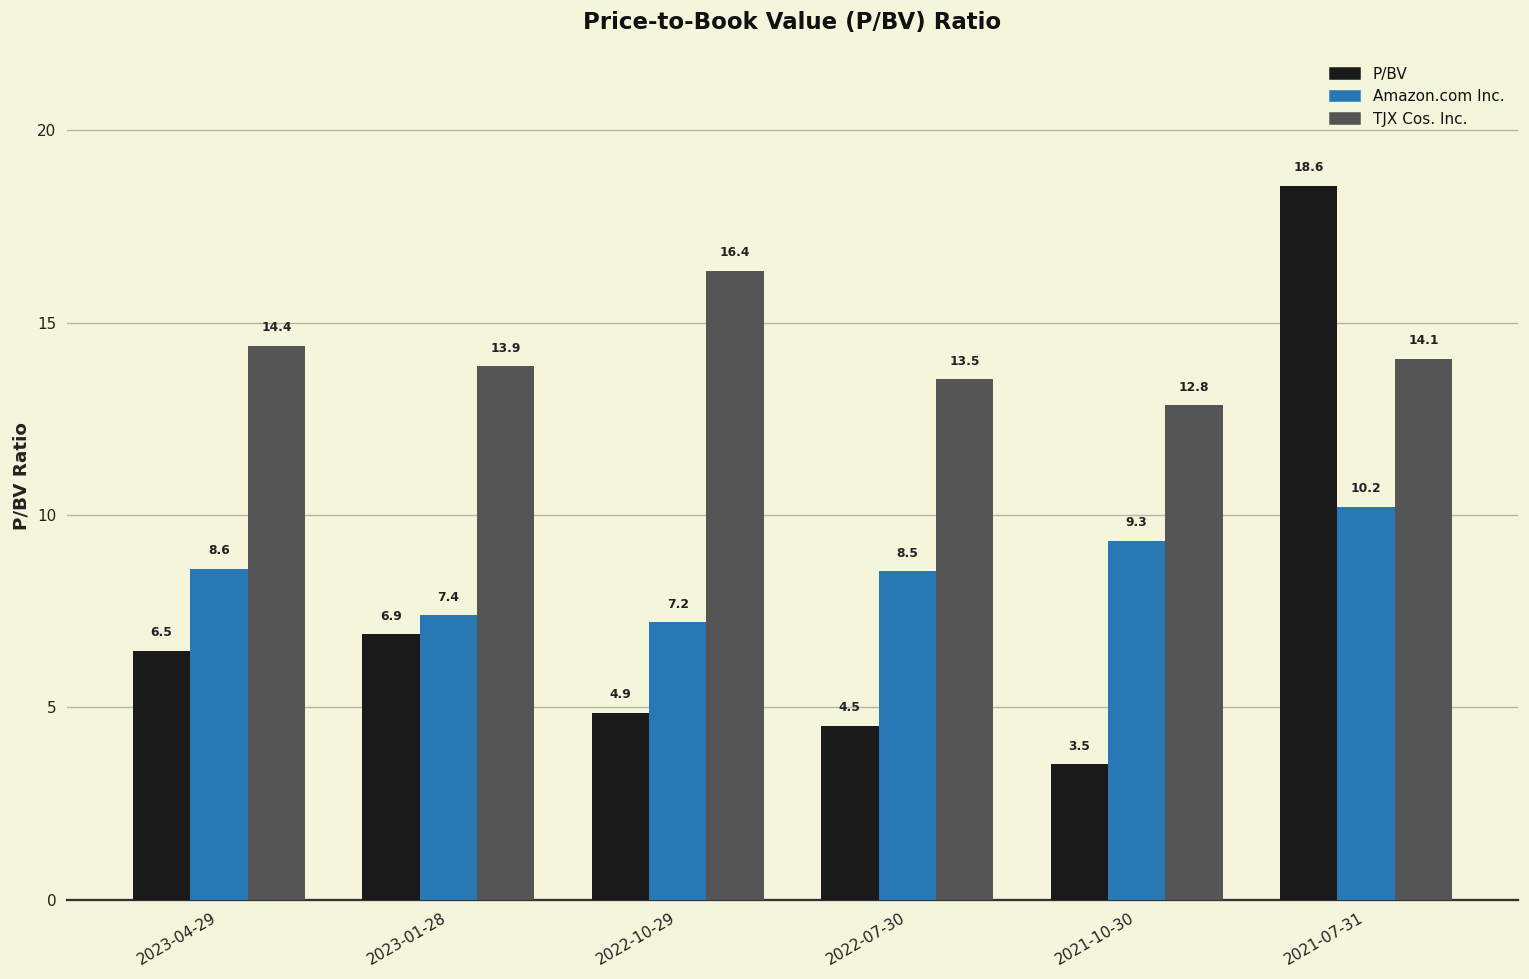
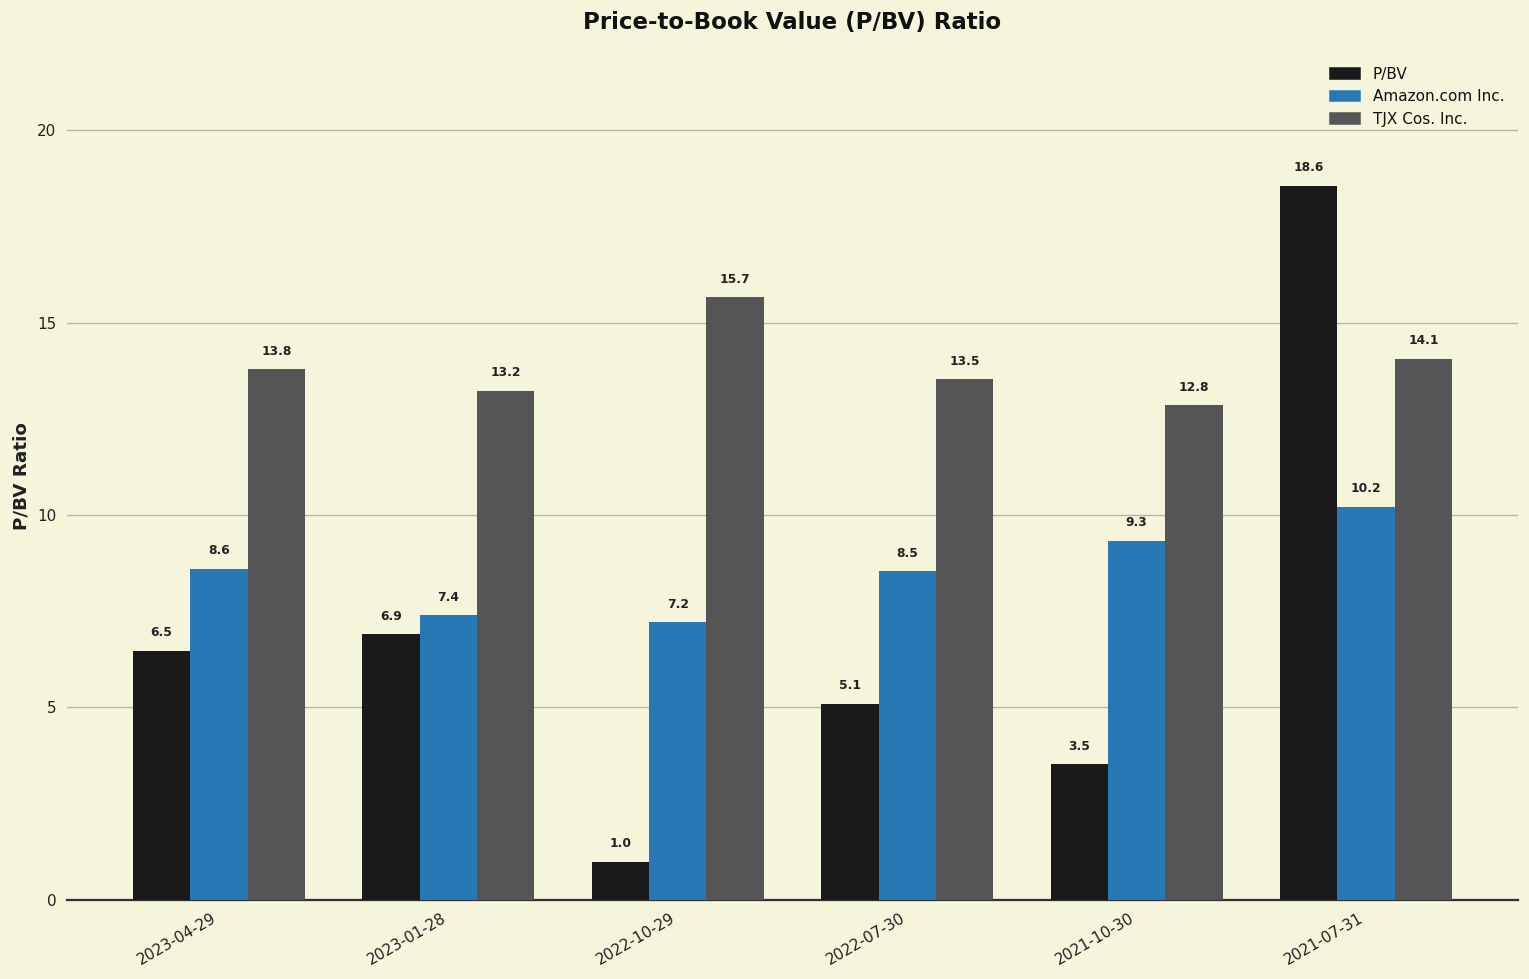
TJX Cos. Inc., 2023-04-29: 14.4 -> 13.8
TJX Cos. Inc., 2023-01-28: 13.9 -> 13.2
P/BV, 2022-10-29: 4.9 -> 1.0
TJX Cos. Inc., 2022-10-29: 16.4 -> 15.7
P/BV, 2022-07-30: 4.5 -> 5.1
